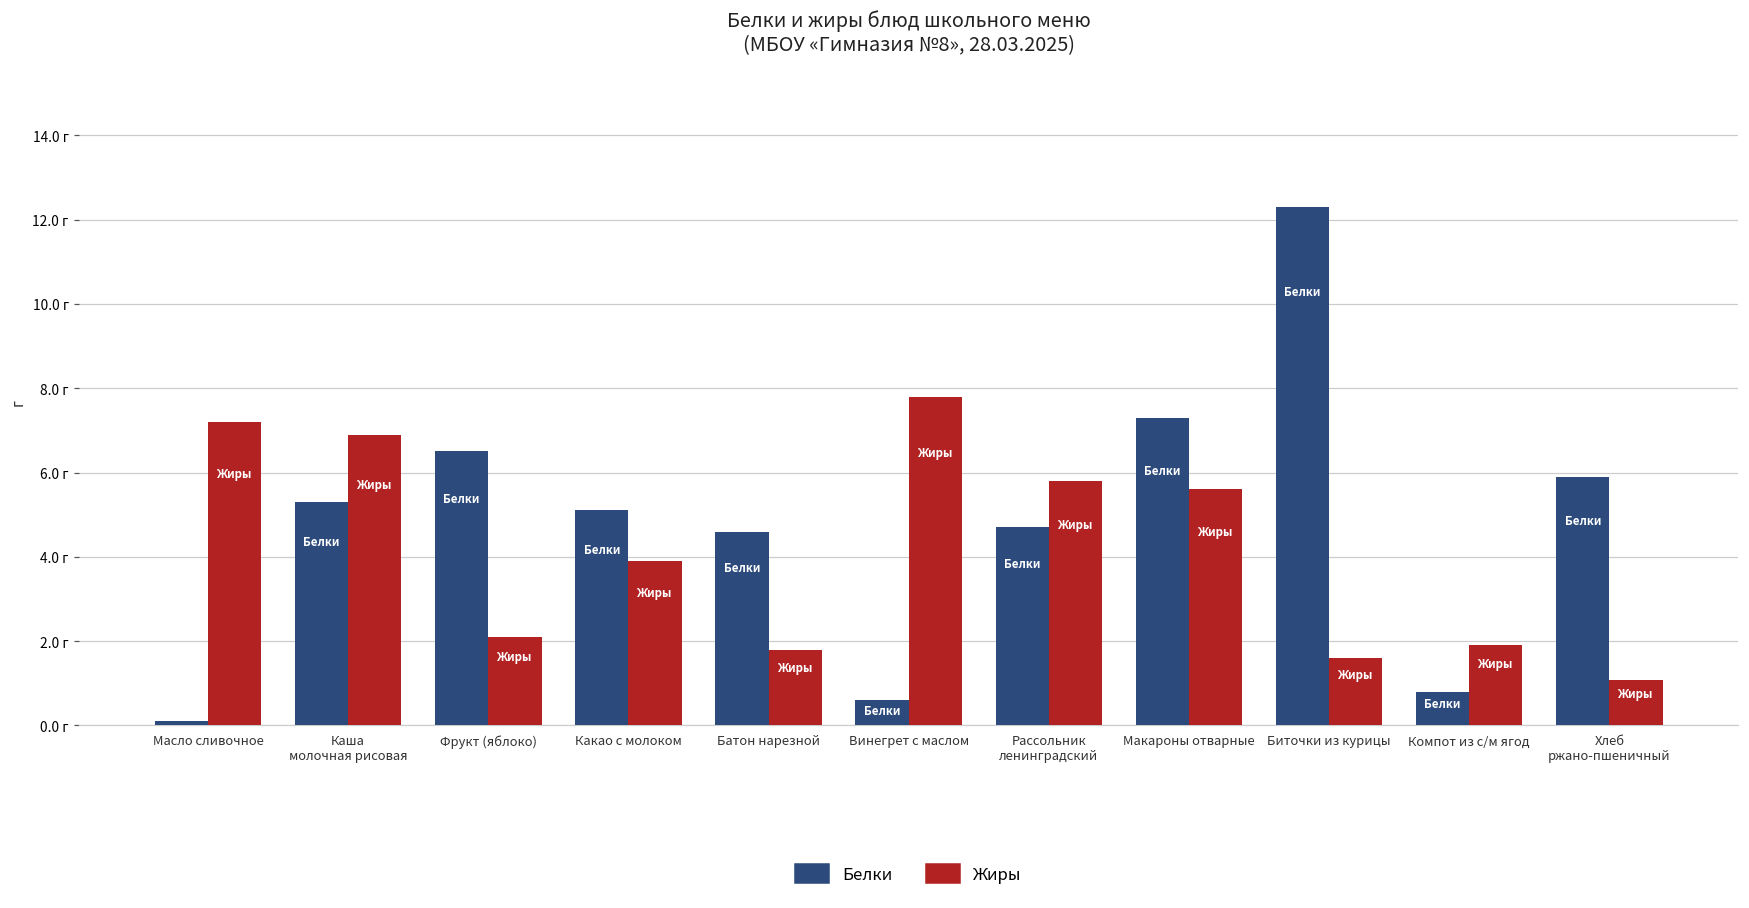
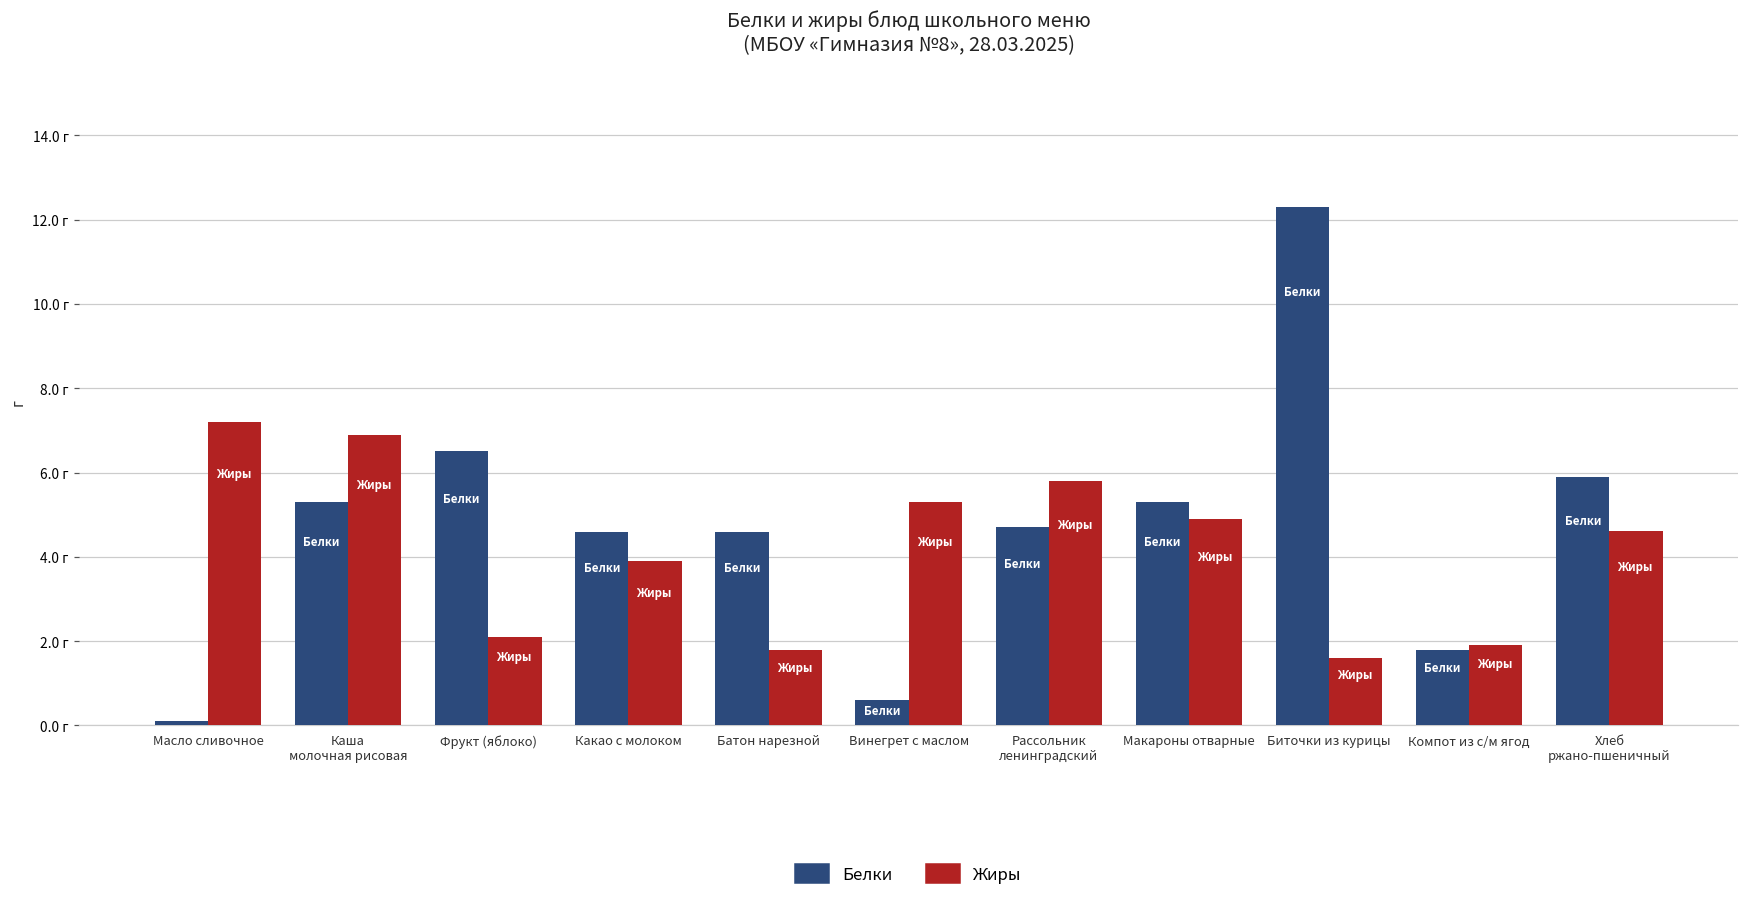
Белки, Какао с молоком: 5.1 г -> 4.6 г
Жиры, Винегрет с маслом: 7.8 г -> 5.3 г
Белки, Макароны отварные: 7.3 г -> 5.3 г
Жиры, Макароны отварные: 5.6 г -> 4.9 г
Белки, Компот из с/м ягод: 0.8 г -> 1.8 г
Жиры, Хлеб ржано-пшеничный: 1.1 г -> 4.6 г
